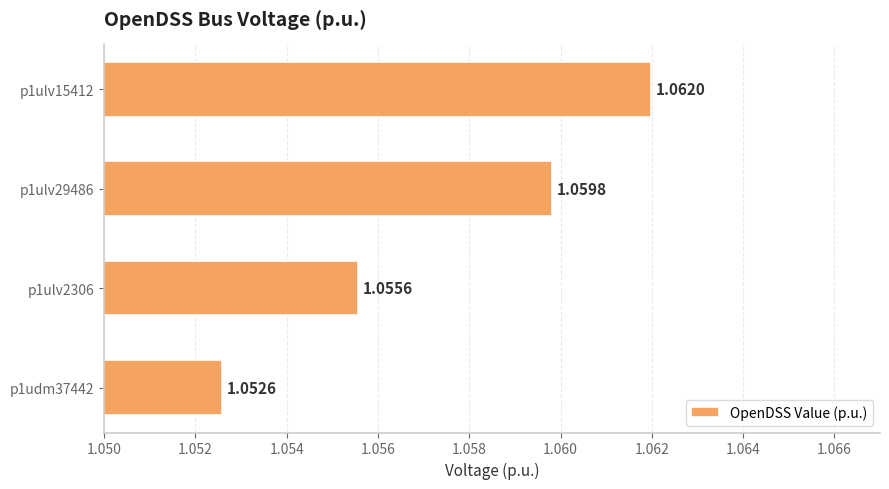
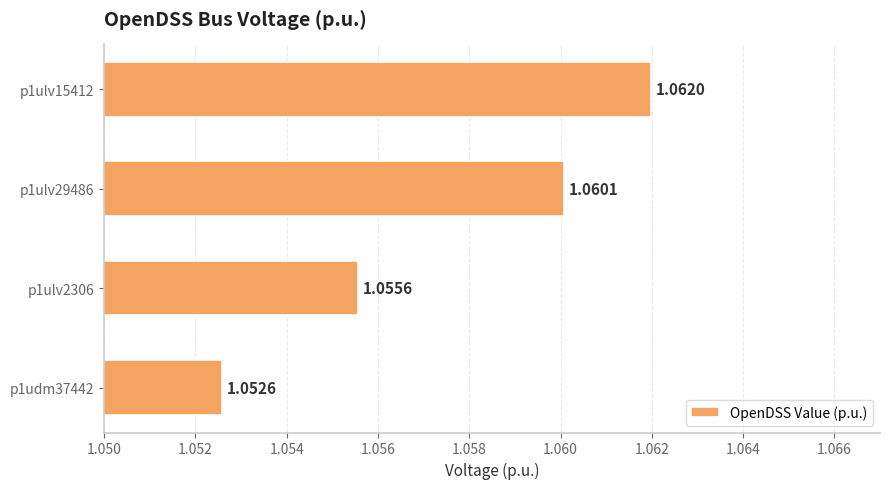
p1ulv29486: 1.0598 -> 1.0601
